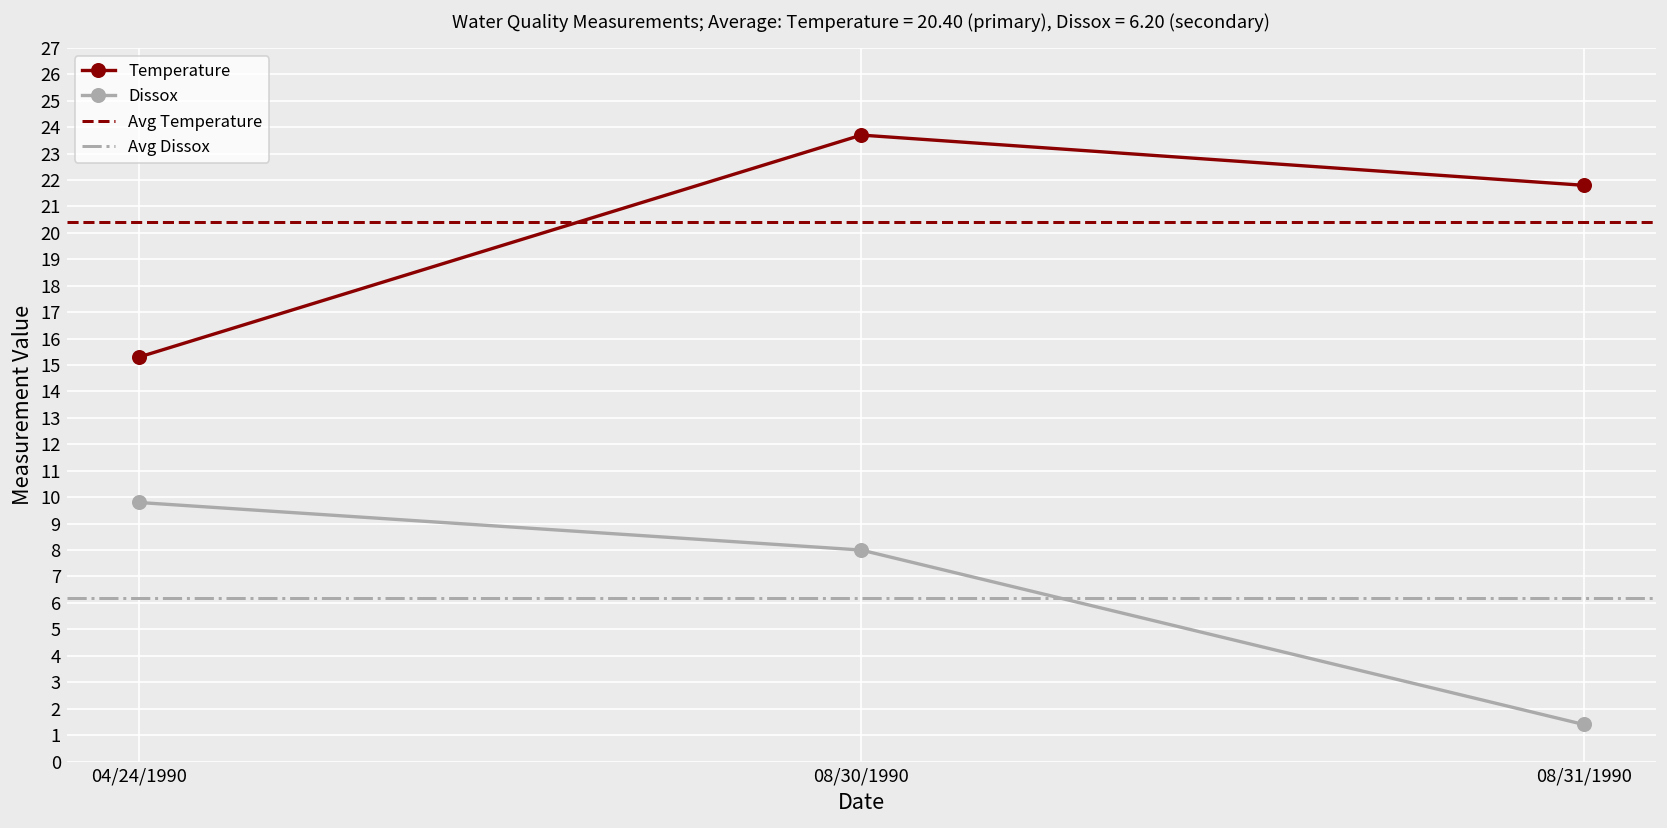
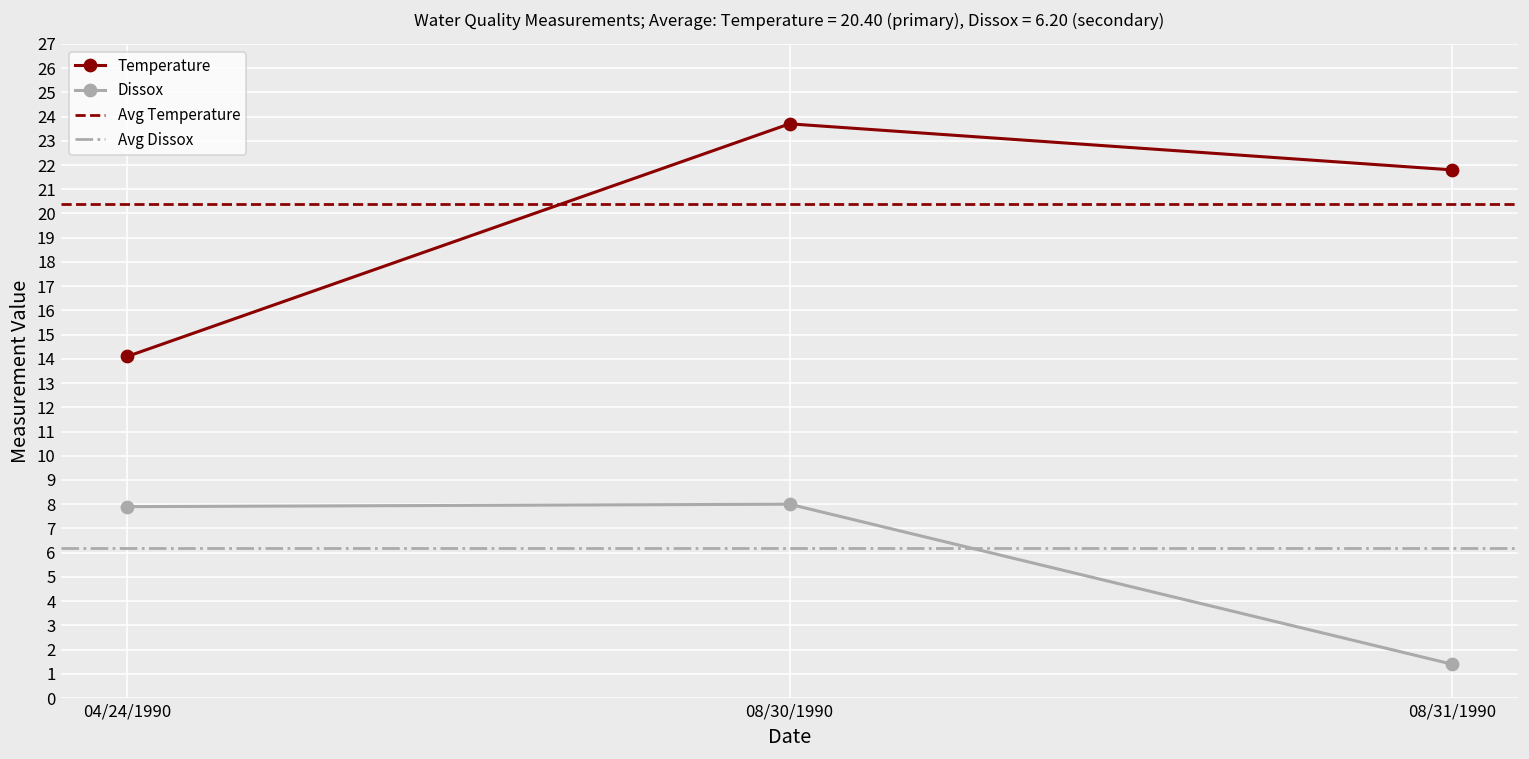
Temperature, 04/24/1990: 15.3 -> 14.1
Dissox, 04/24/1990: 9.8 -> 7.9
